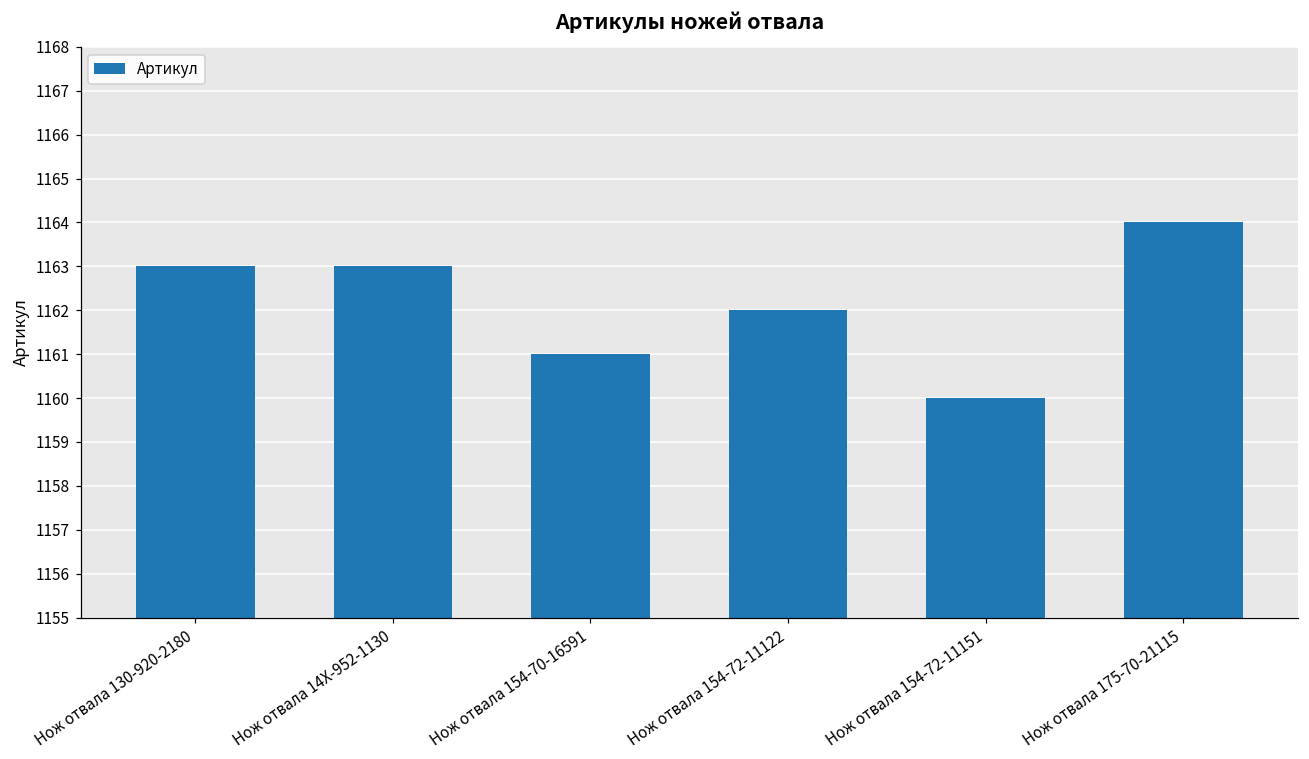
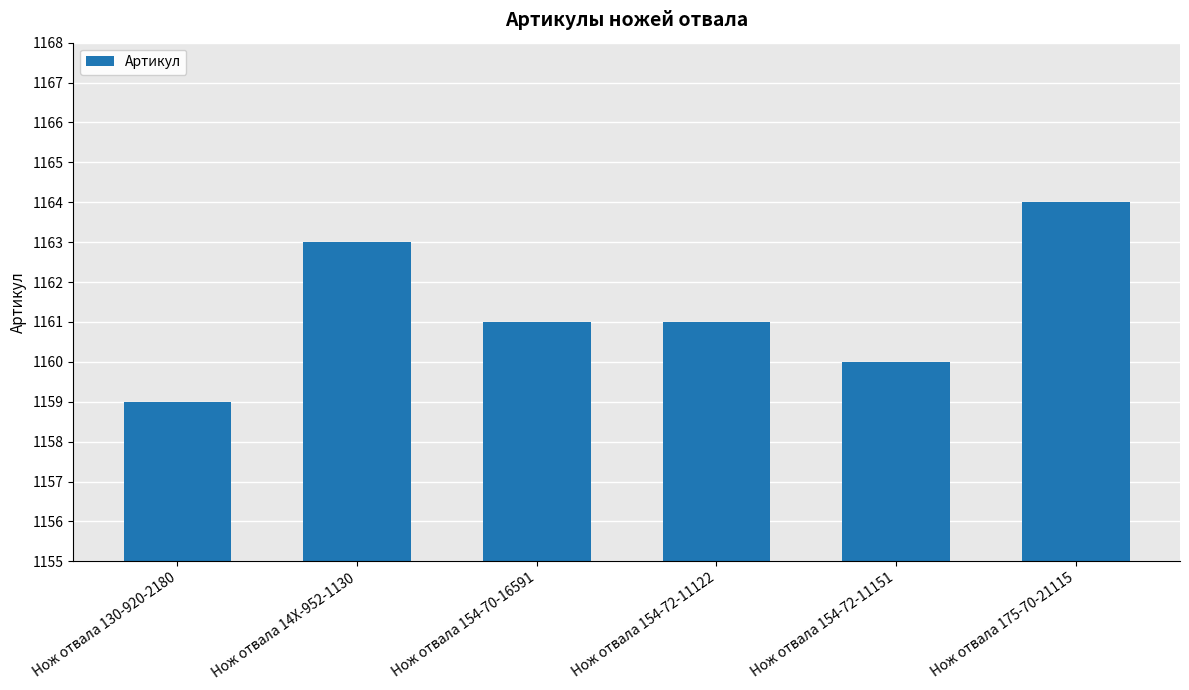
Нож отвала 130-920-2180: 1163 -> 1159
Нож отвала 154-72-11122: 1162 -> 1161
